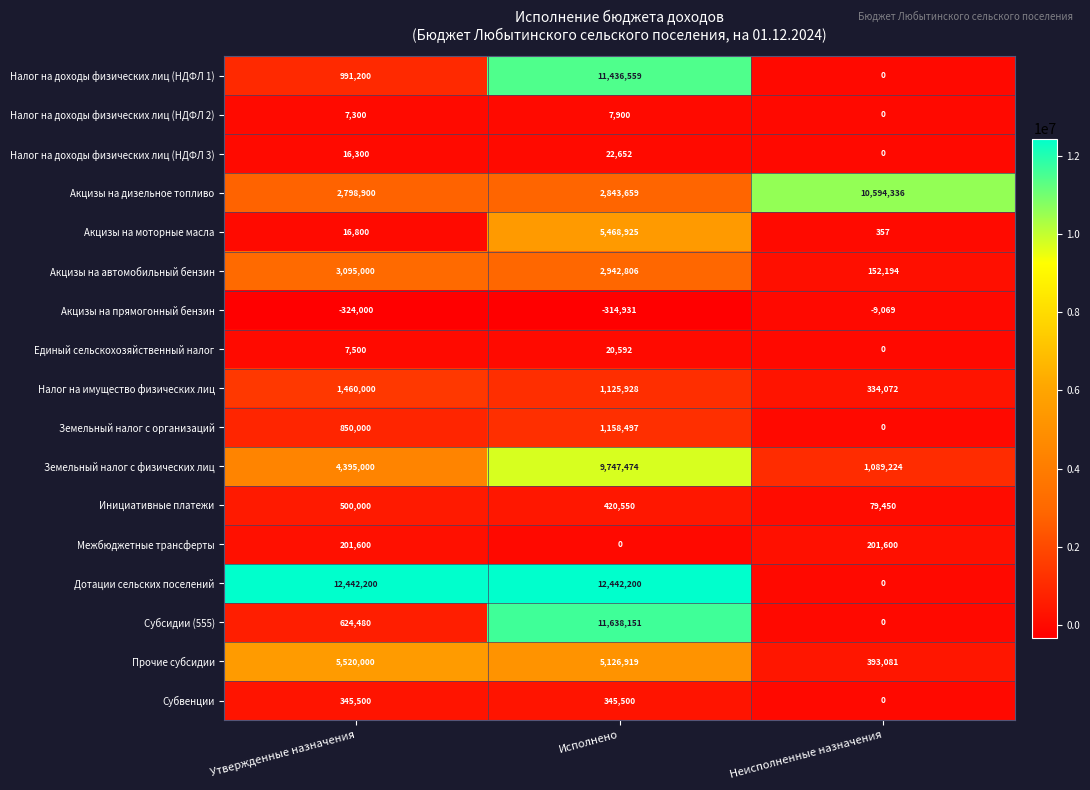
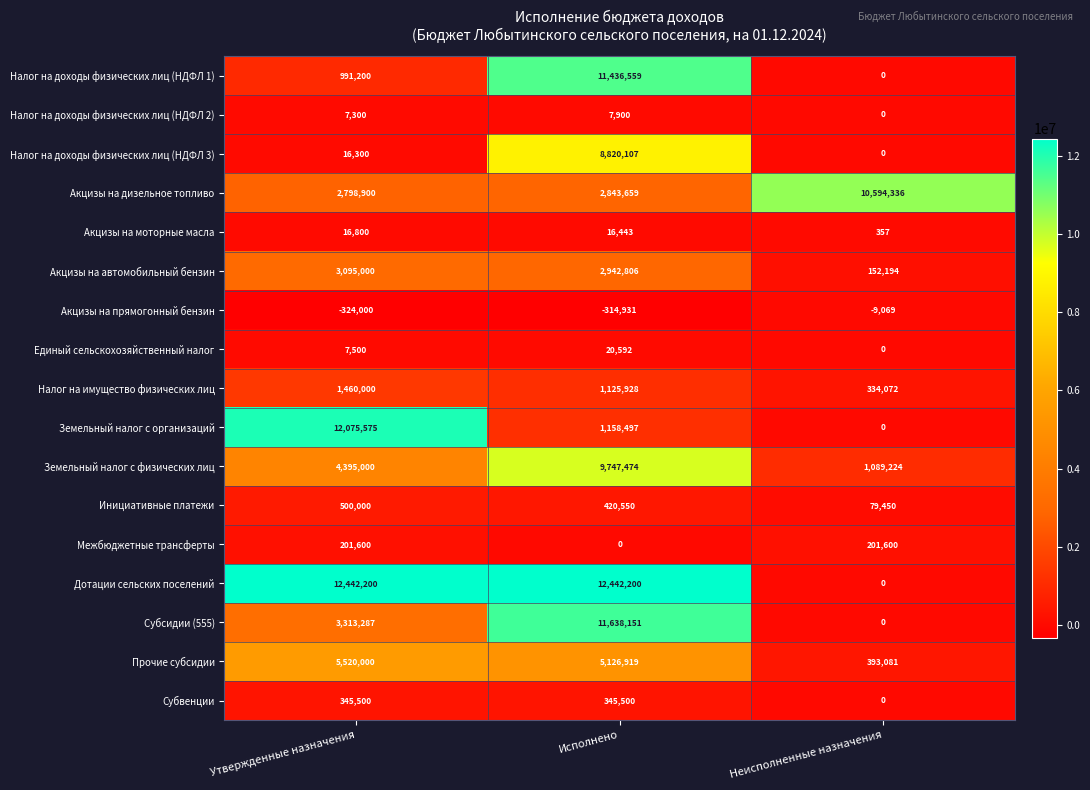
Налог на доходы физических лиц (НДФЛ 3), Исполнено: 22,652 -> 8,820,107
Акцизы на моторные масла, Исполнено: 5,468,925 -> 16,443
Земельный налог с организаций, Утвержденные назначения: 850,000 -> 12,075,575
Субсидии (555), Утвержденные назначения: 624,480 -> 3,313,287
